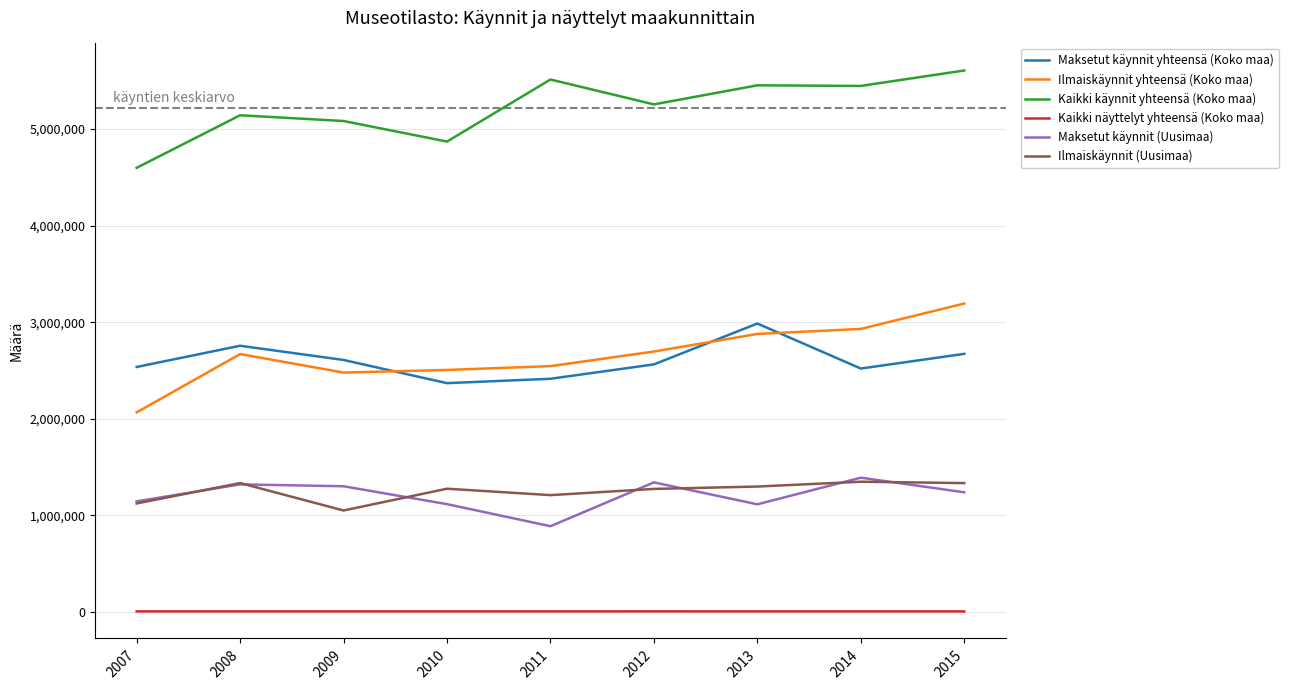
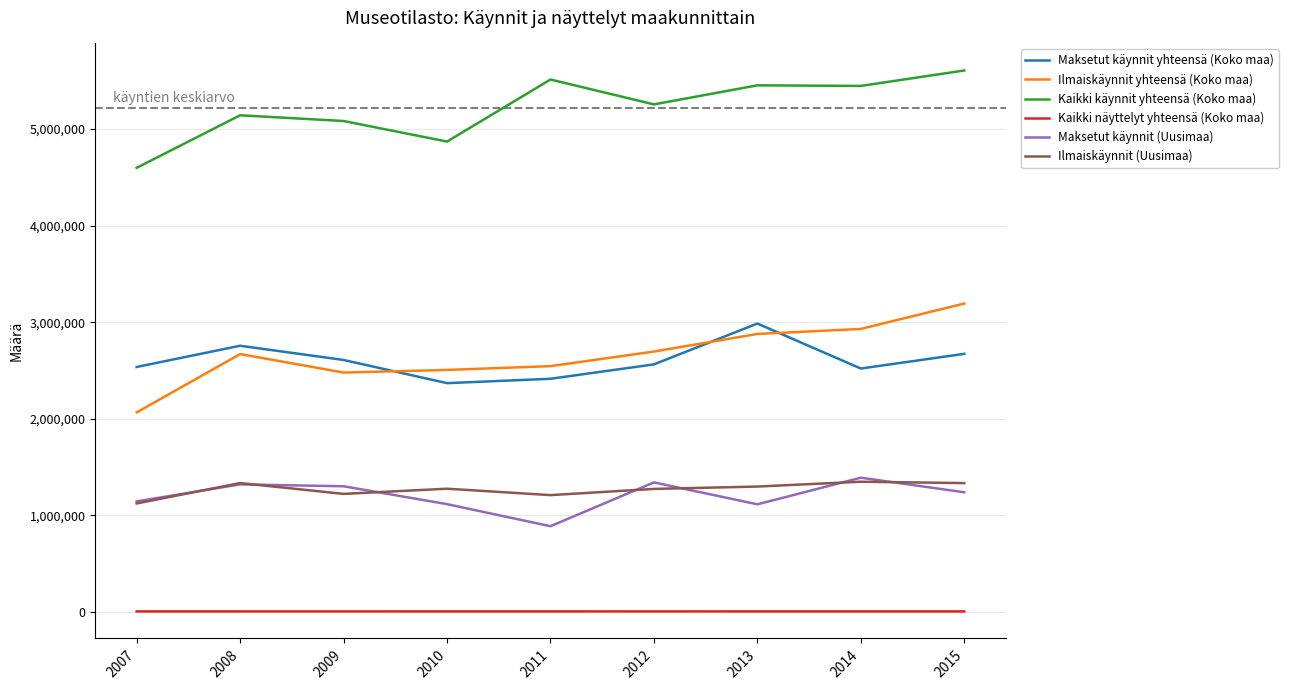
Ilmaiskäynnit (Uusimaa), 2009: 1,000,000 -> 1,200,000
